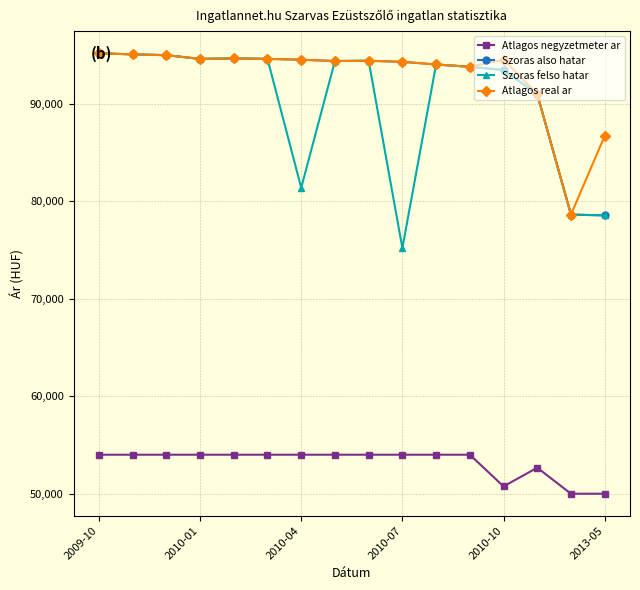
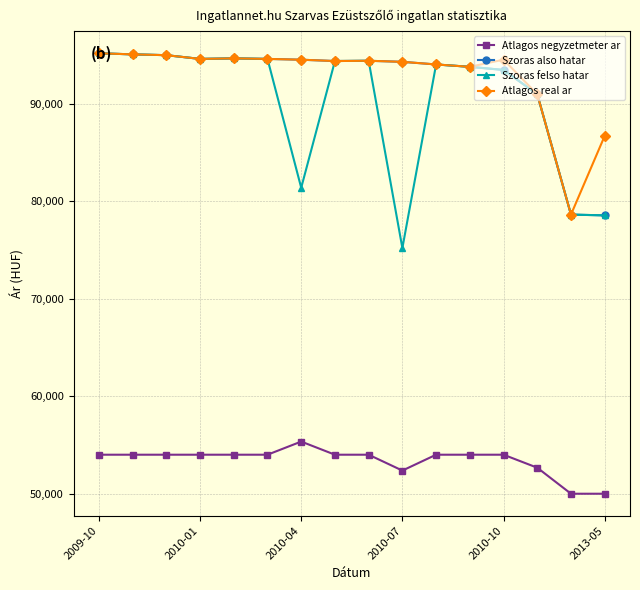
Atlagos negyzetmeter ar, 2010-04: 54,000 -> 55,000
Atlagos negyzetmeter ar, 2010-07: 54,000 -> 52,000
Atlagos negyzetmeter ar, 2010-10: 51,000 -> 54,000
